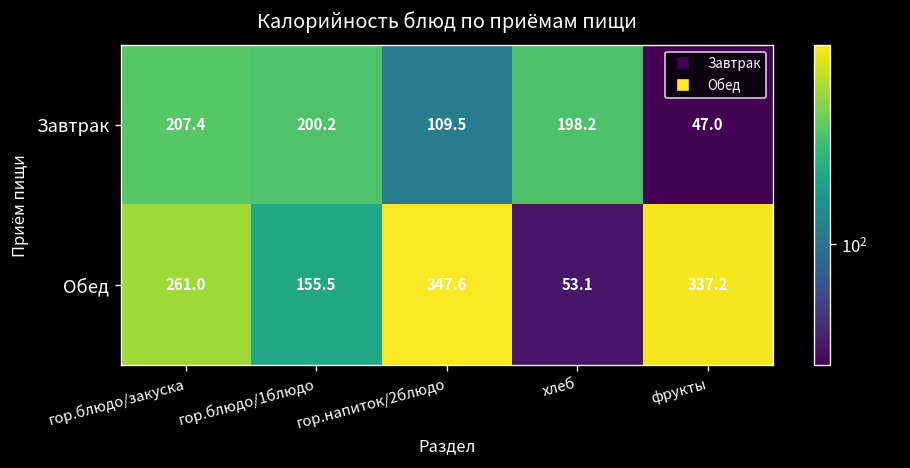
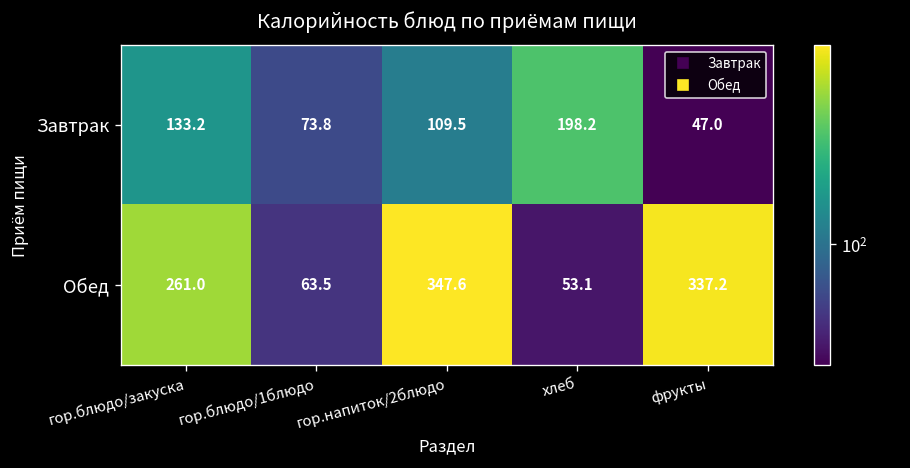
Завтрак, гор.блюдо/закуска: 207.4 -> 133.2
Завтрак, гор.блюдо/1блюдо: 200.2 -> 73.8
Обед, гор.блюдо/1блюдо: 155.5 -> 63.5
